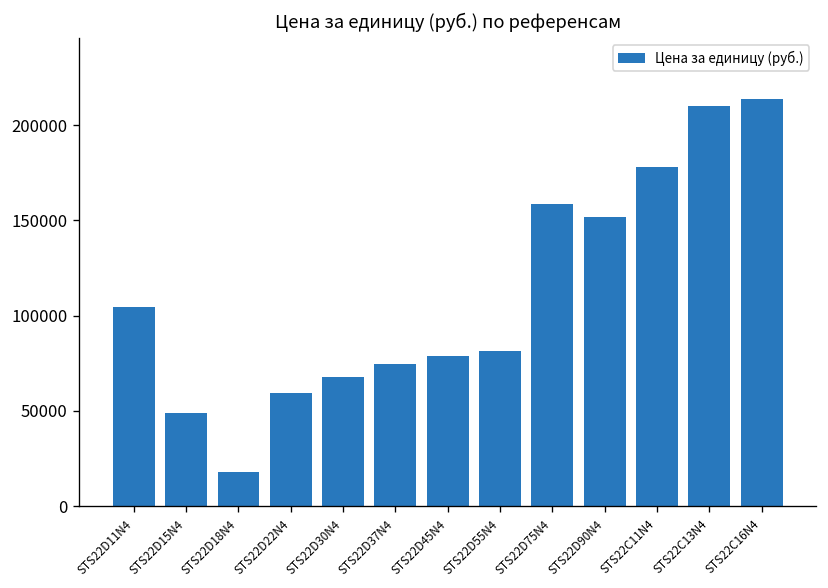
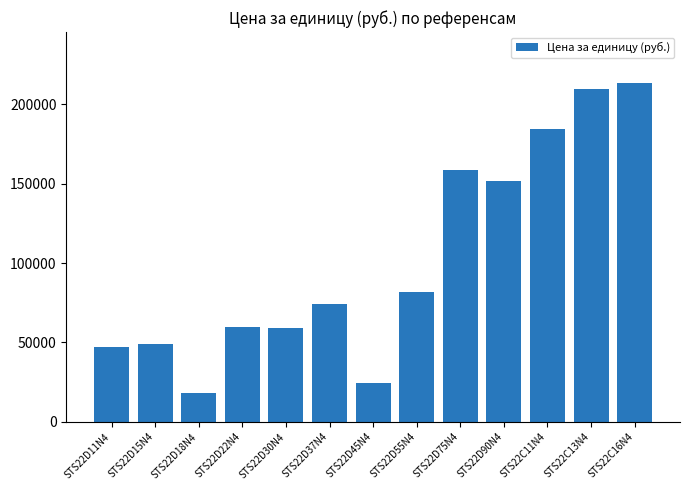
STS22D11N4: 105000 -> 47000
STS22D30N4: 68000 -> 59000
STS22D45N4: 79000 -> 24000
STS22C11N4: 178000 -> 184000
